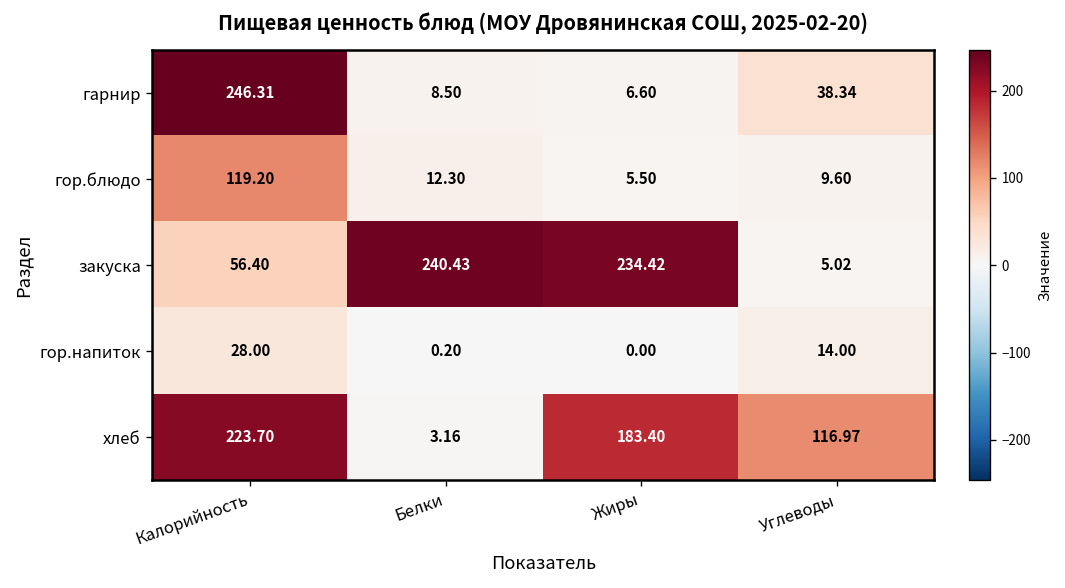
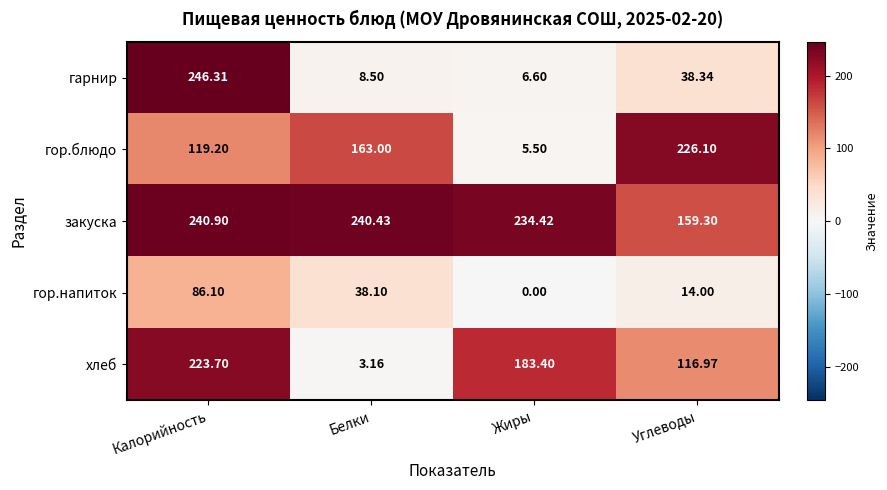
гор.блюдо, Белки: 12.30 -> 163.00
гор.блюдо, Углеводы: 9.60 -> 226.10
закуска, Калорийность: 56.40 -> 240.90
закуска, Углеводы: 5.02 -> 159.30
гор.напиток, Калорийность: 28.00 -> 86.10
гор.напиток, Белки: 0.20 -> 38.10
